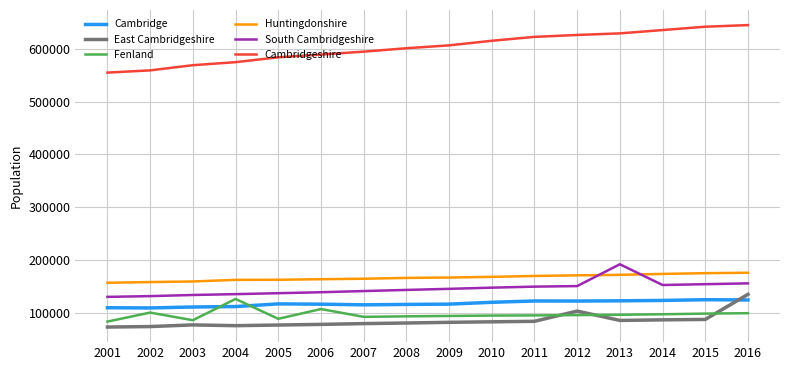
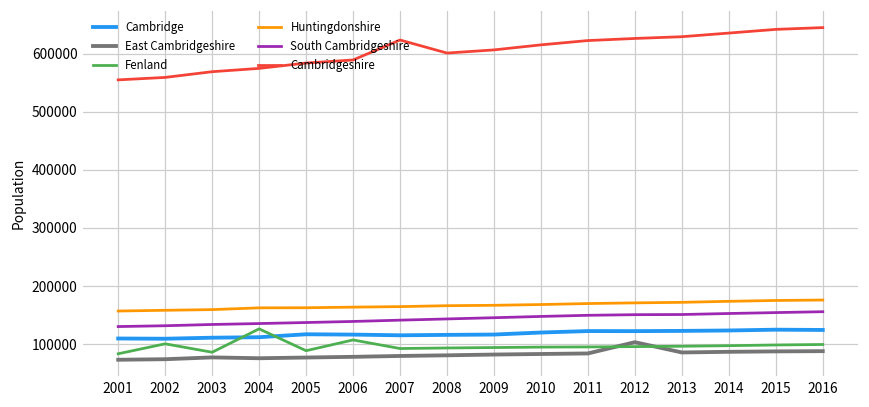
Cambridgeshire, 2007: 590000 -> 620000
South Cambridgeshire, 2013: 190000 -> 150000
East Cambridgeshire, 2016: 140000 -> 90000
